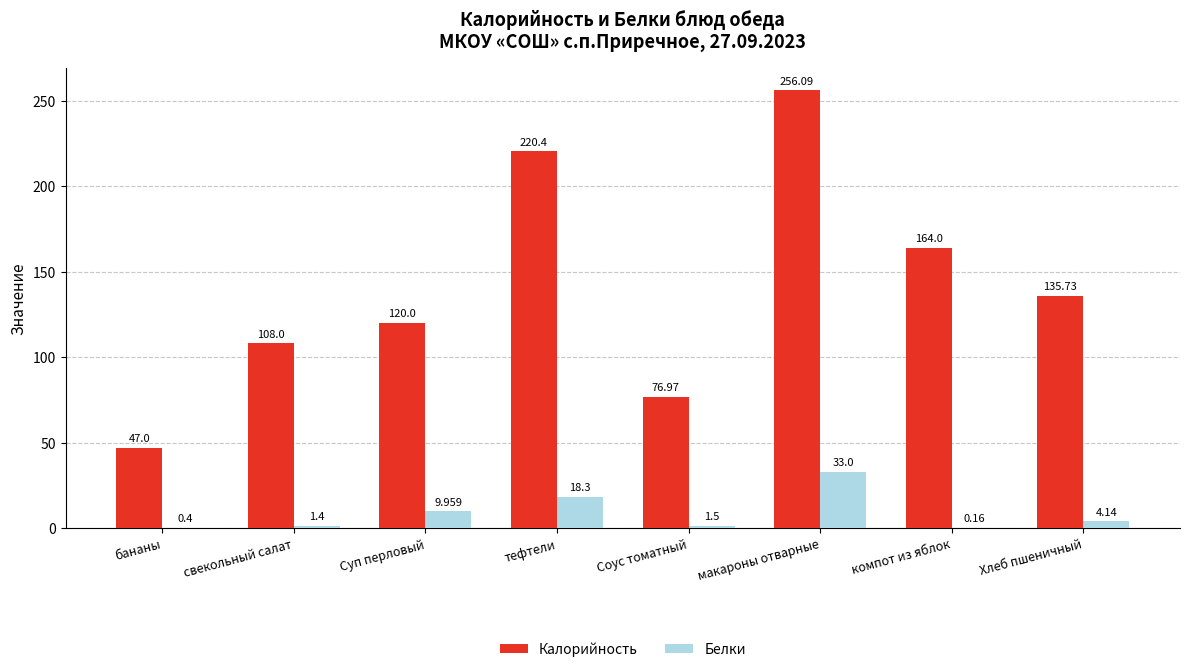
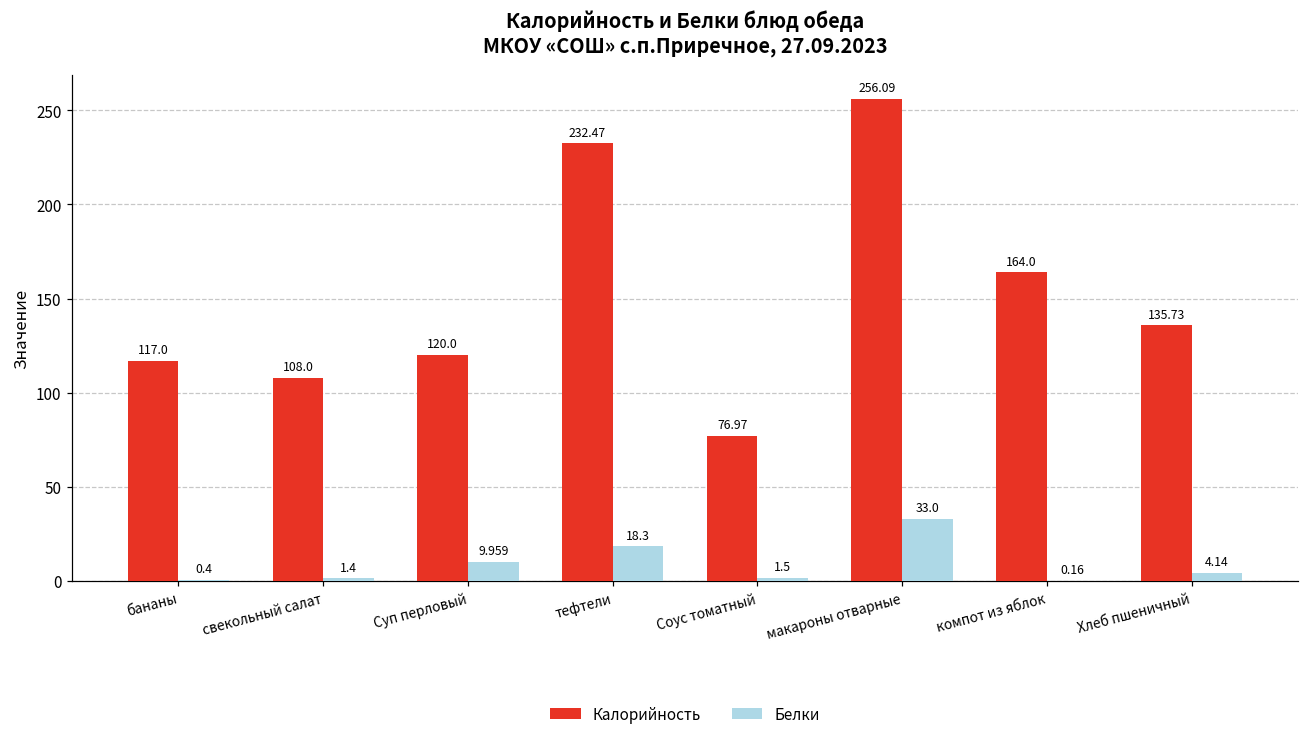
Калорийность, бананы: 47.0 -> 117.0
Калорийность, тефтели: 220.4 -> 232.47
